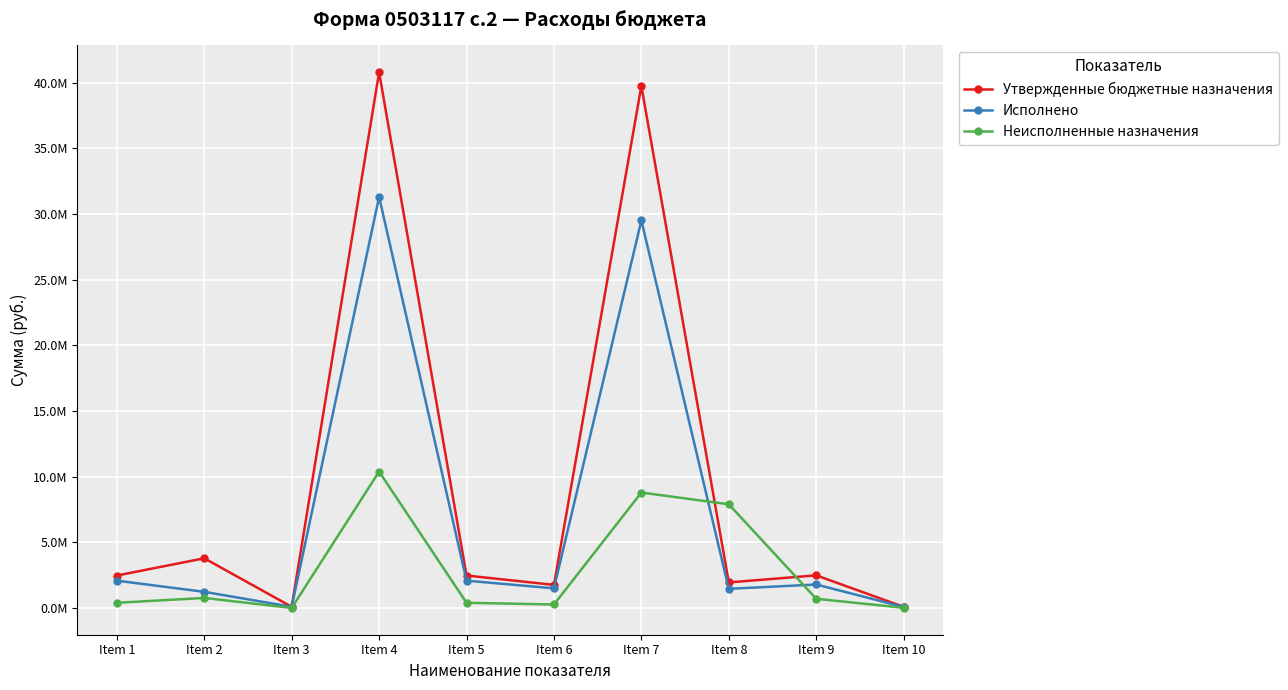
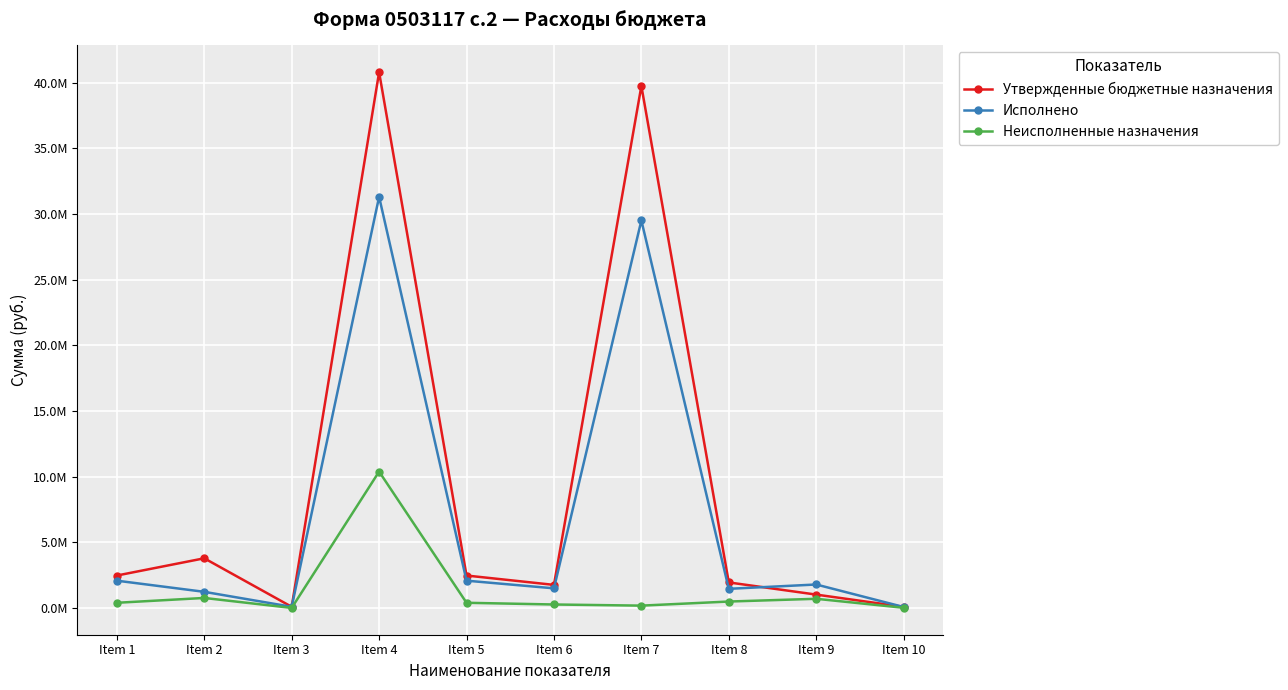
Неисполненные назначения, Item 7: 8800000 -> 200000
Неисполненные назначения, Item 8: 7900000 -> 500000
Утвержденные бюджетные назначения, Item 9: 2500000 -> 1000000
